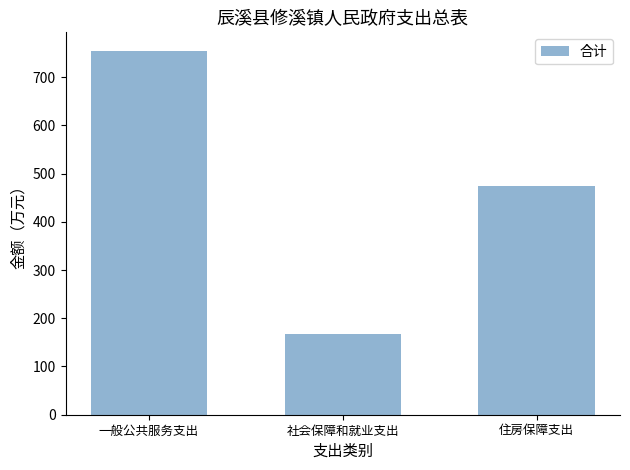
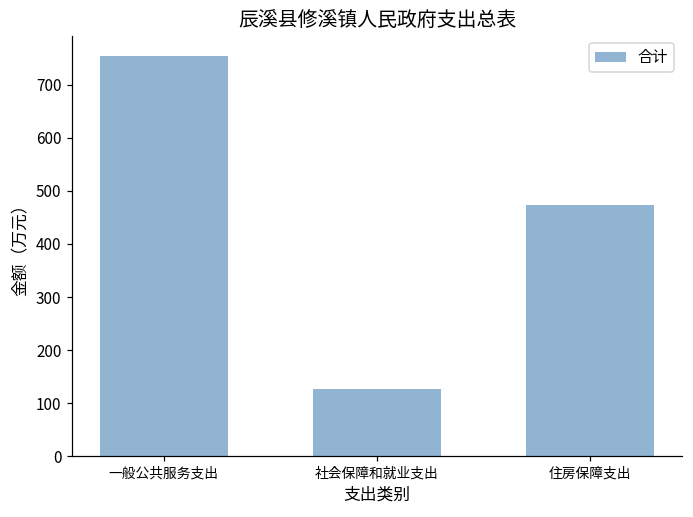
社会保障和就业支出: 170 -> 130
